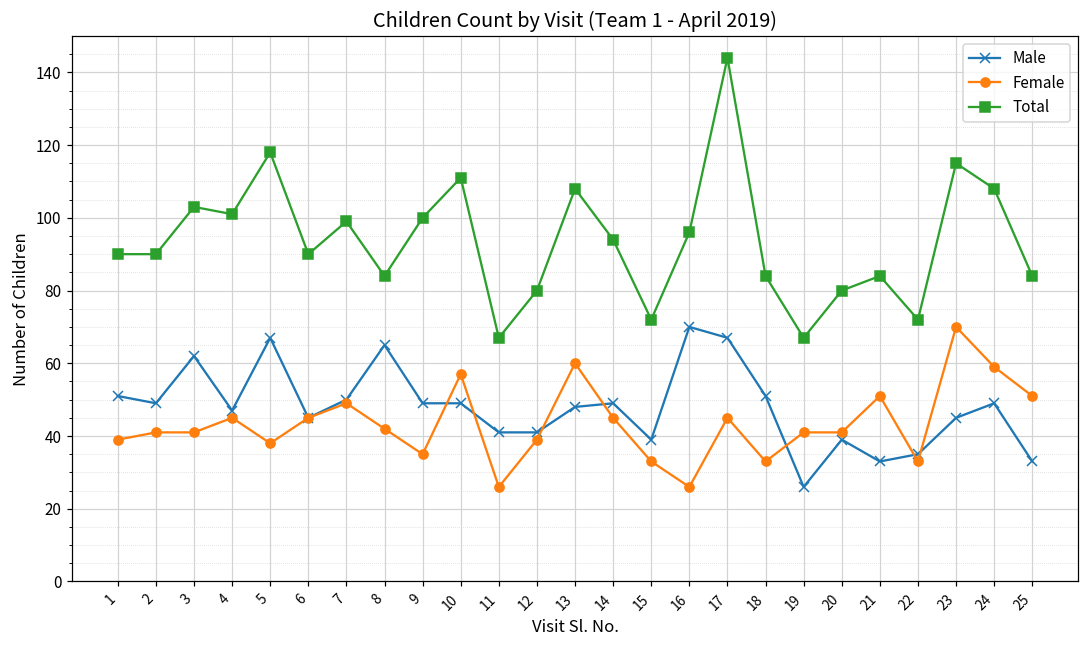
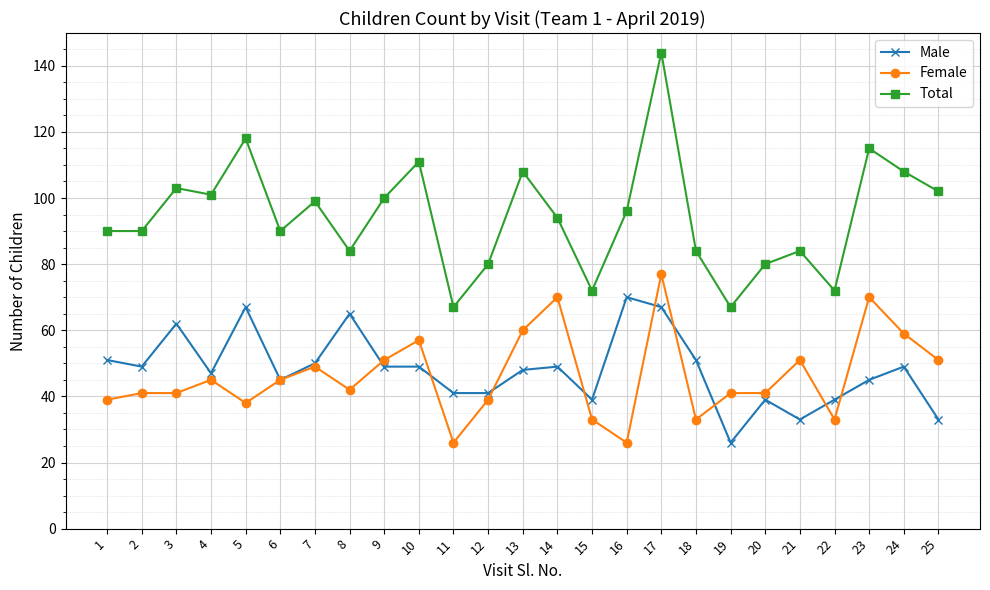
Female, 9: 35 -> 51
Female, 14: 45 -> 70
Female, 17: 45 -> 77
Male, 22: 35 -> 39
Total, 25: 84 -> 102
